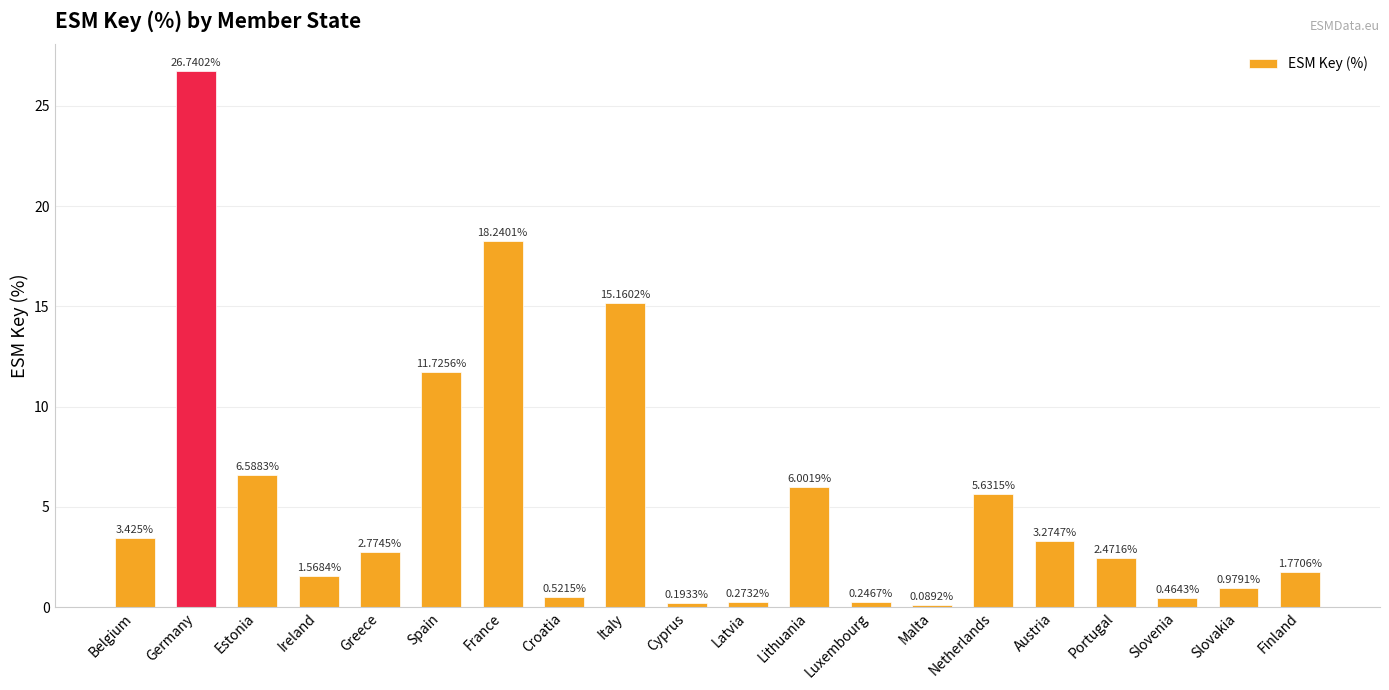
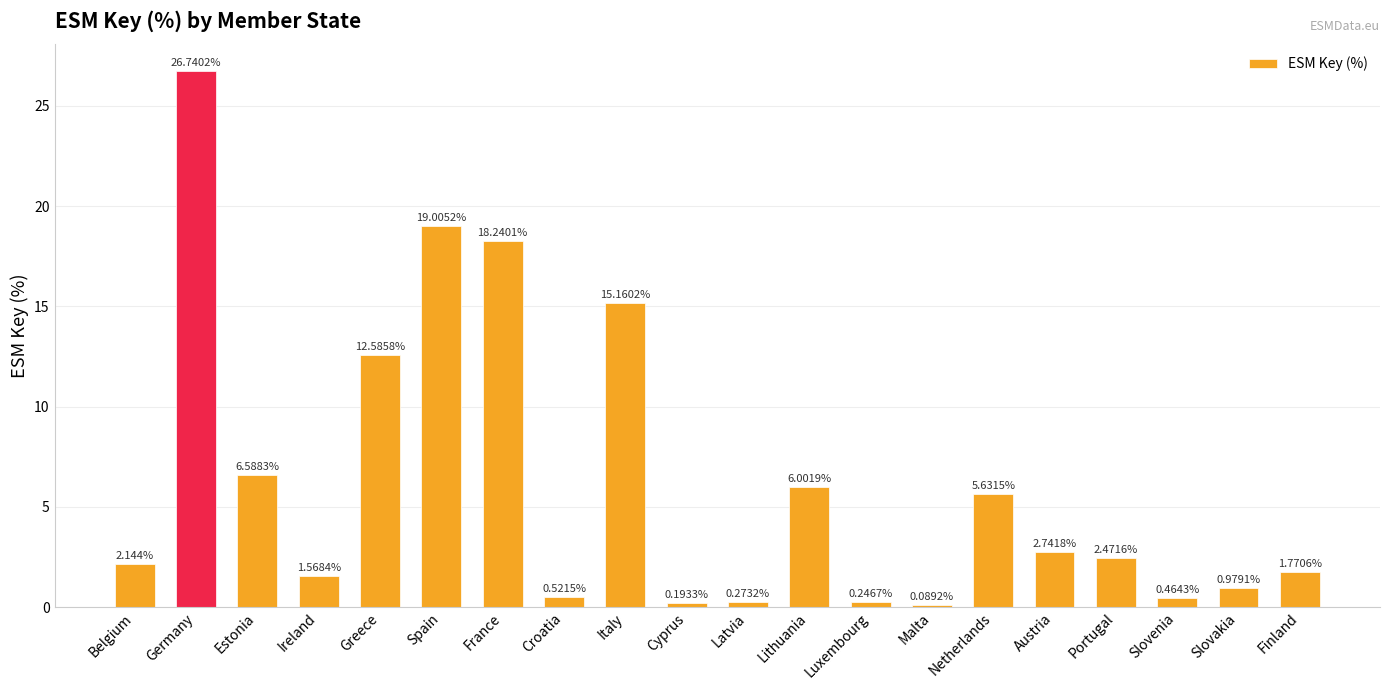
Belgium: 3.425% -> 2.144%
Greece: 2.7745% -> 12.5858%
Spain: 11.7256% -> 19.0052%
Austria: 3.2747% -> 2.7418%
